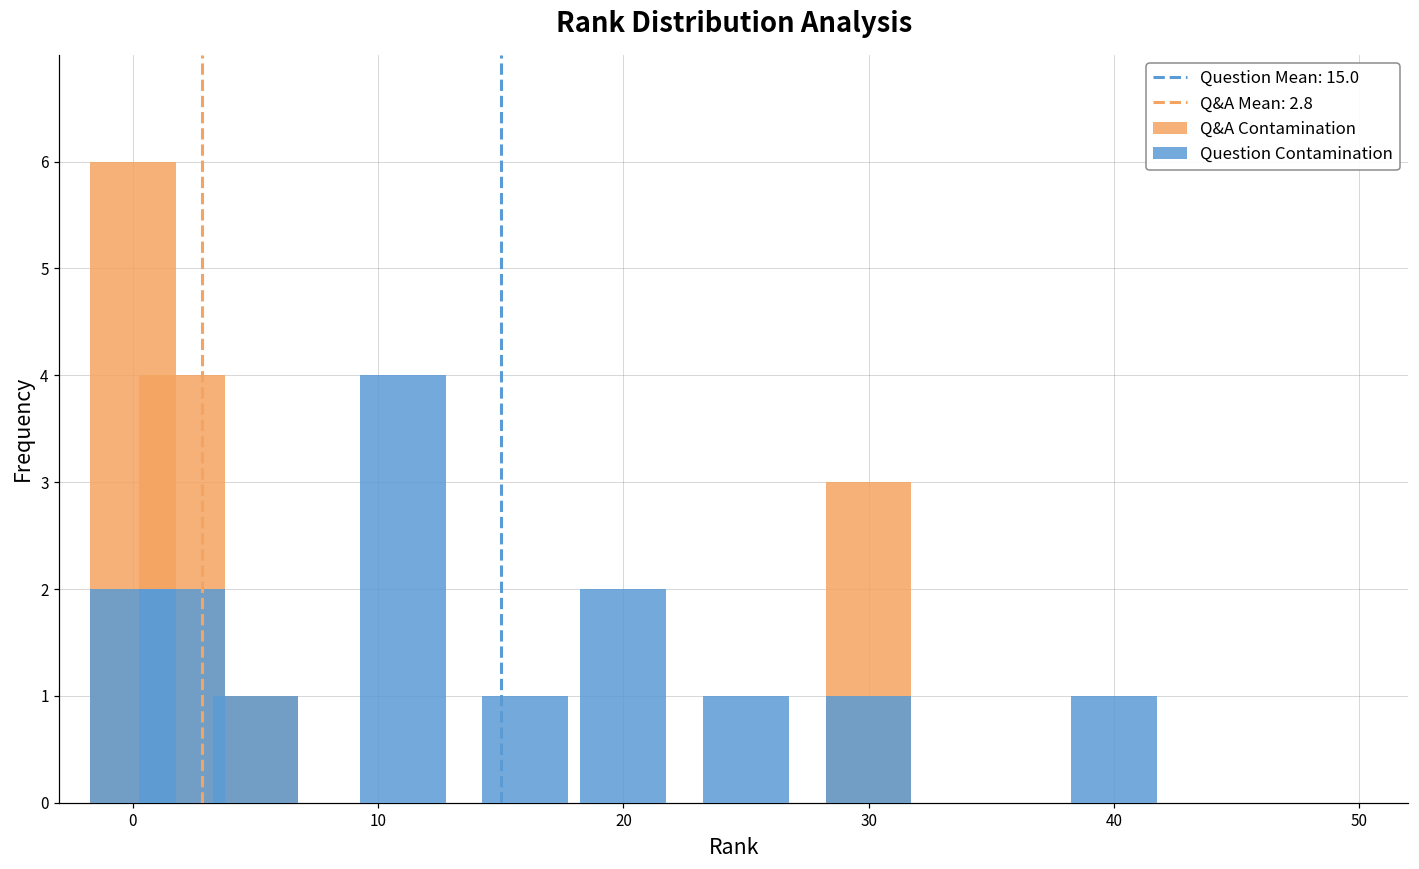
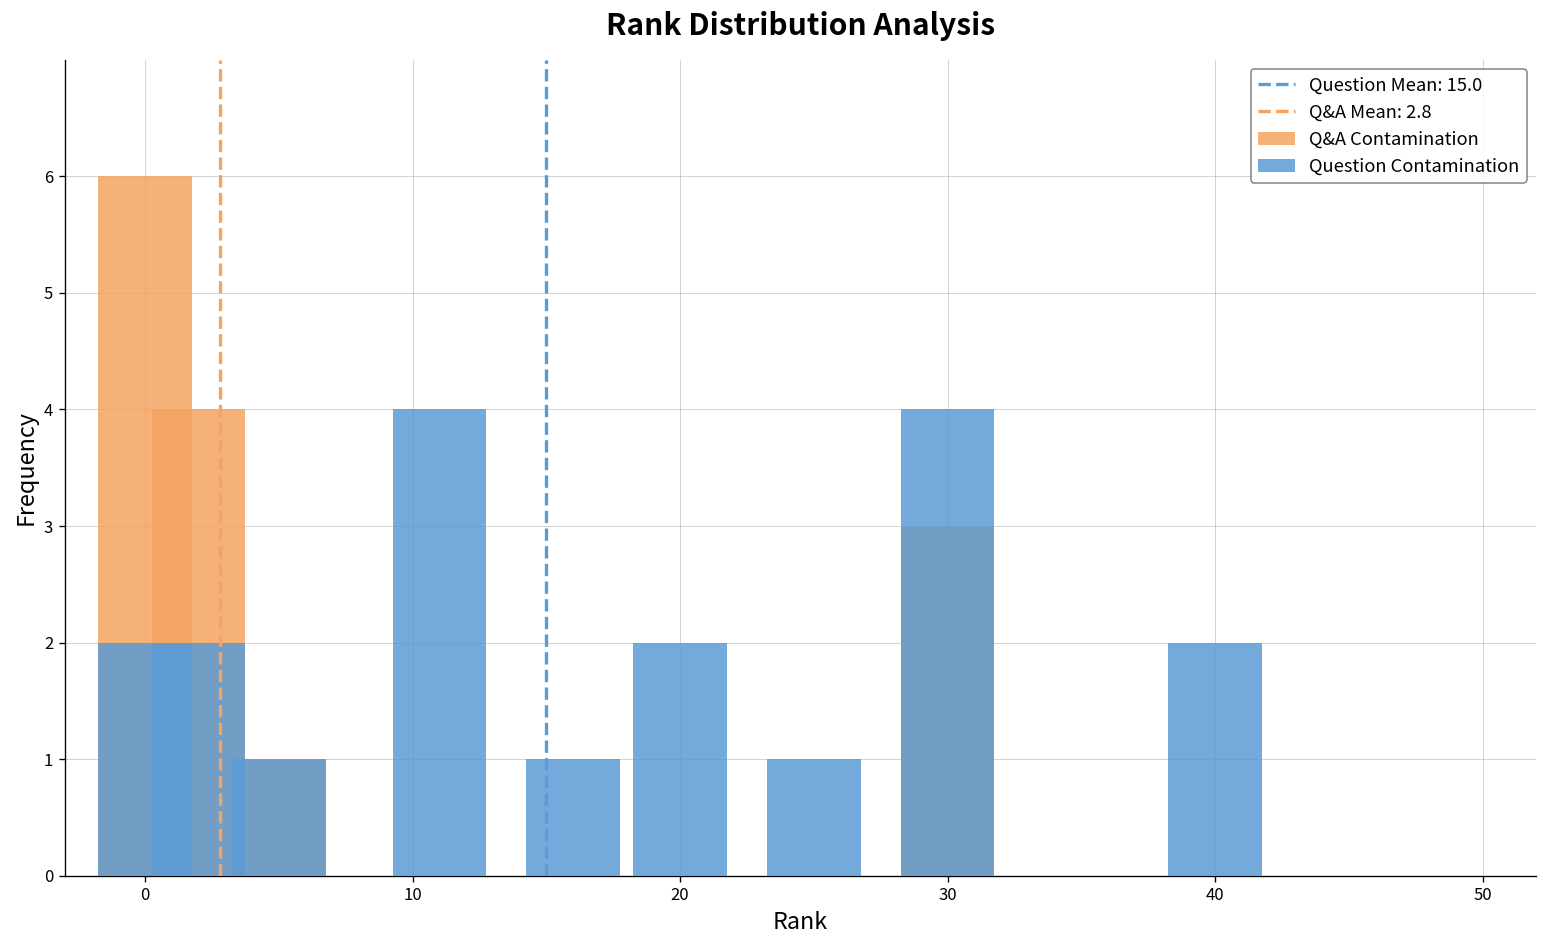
Question Contamination, 30: 1 -> 4
Question Contamination, 40: 1 -> 2
